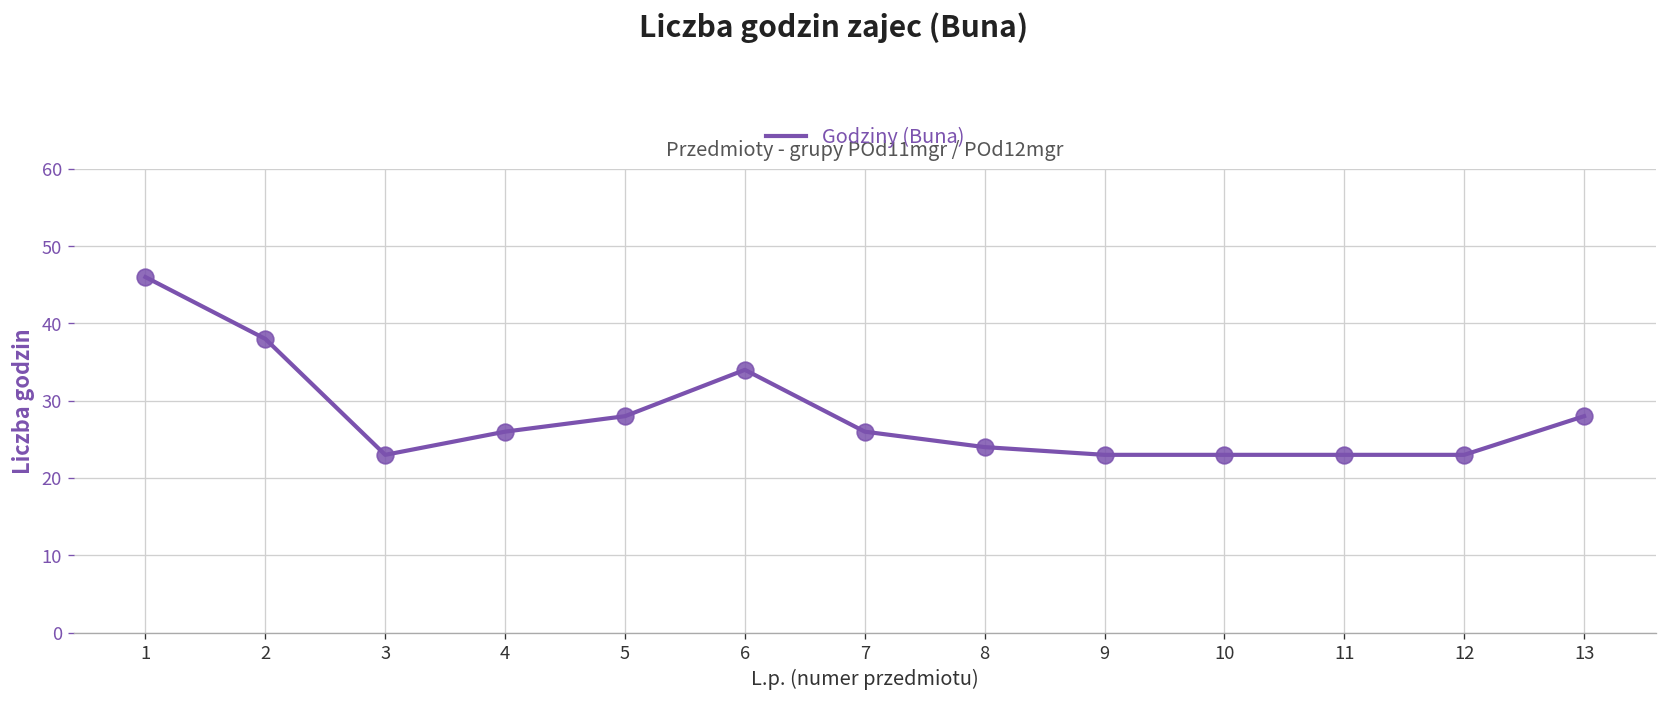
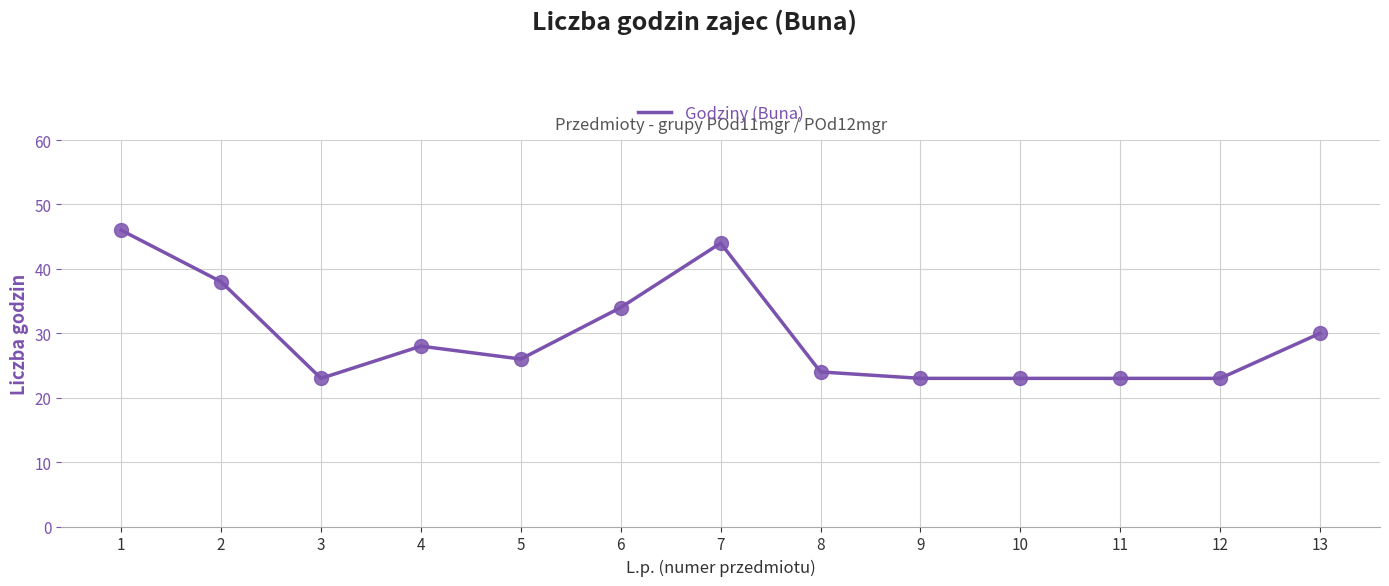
4: 26 -> 28
5: 28 -> 26
7: 26 -> 44
13: 28 -> 30
